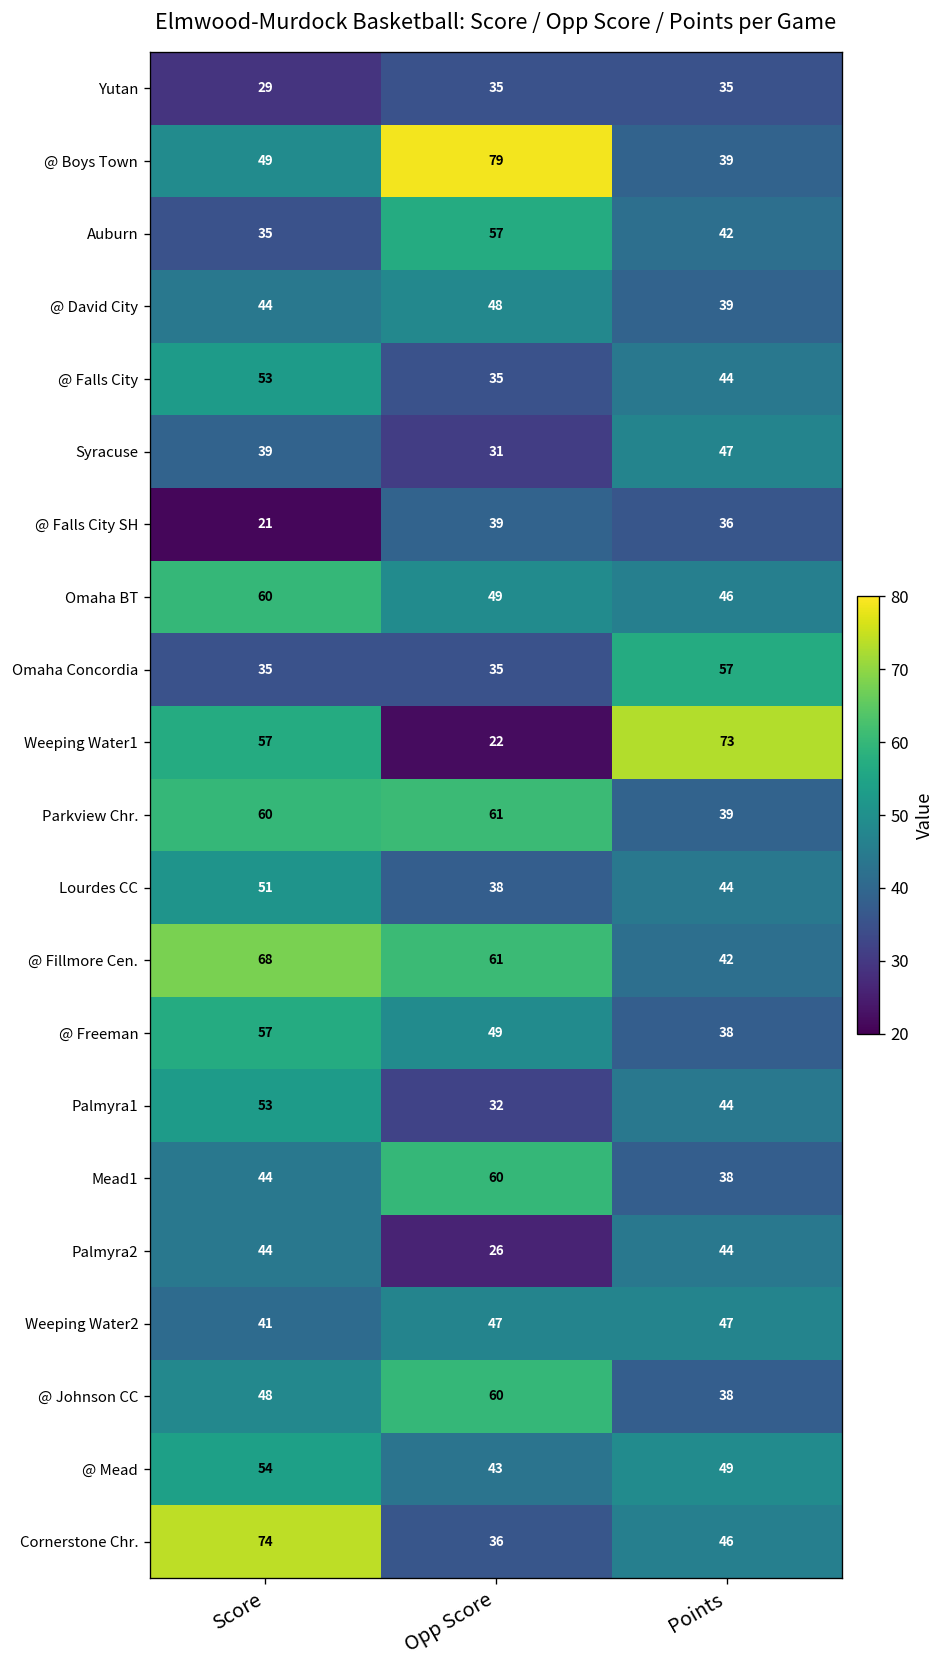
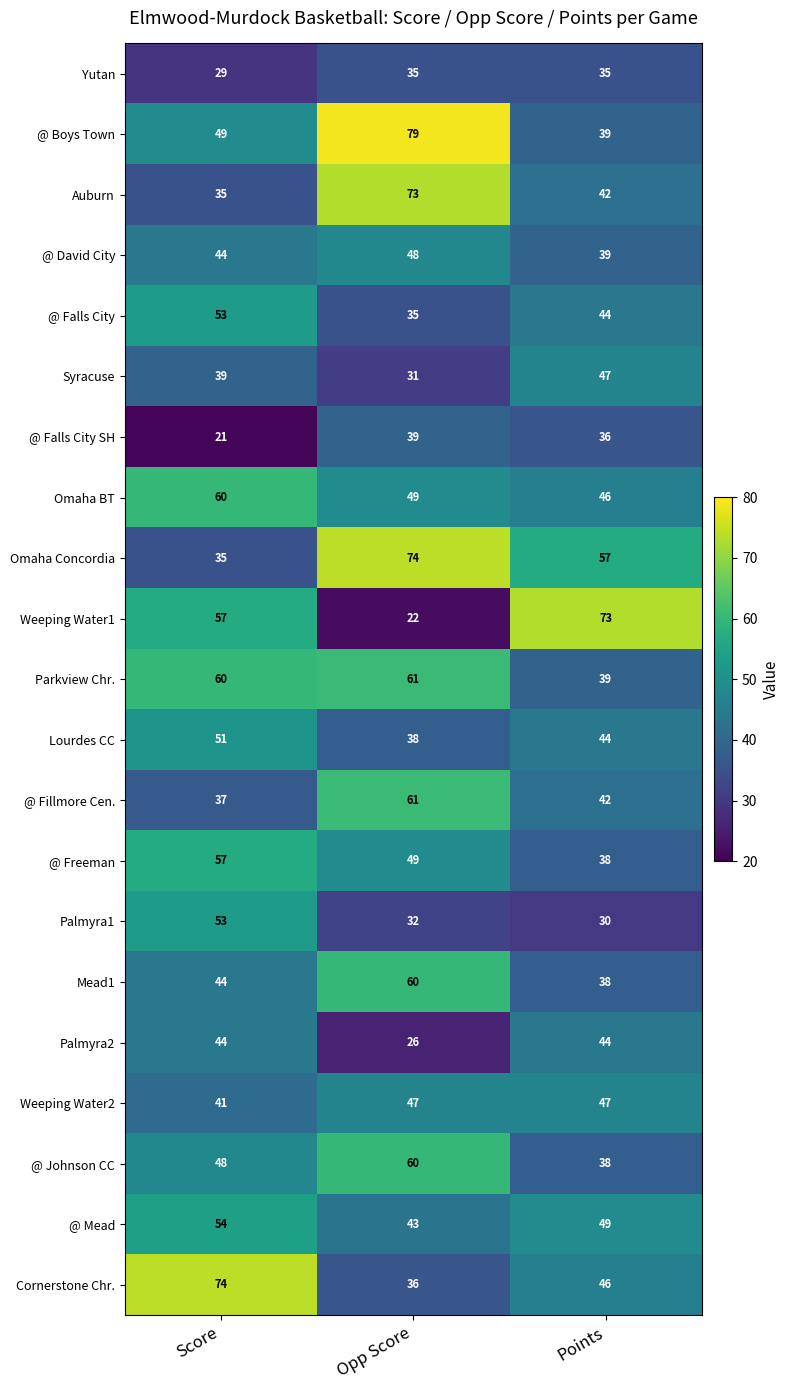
Auburn, Opp Score: 57 -> 73
Omaha Concordia, Opp Score: 35 -> 74
@ Fillmore Cen., Score: 68 -> 37
Palmyra1, Points: 44 -> 30
